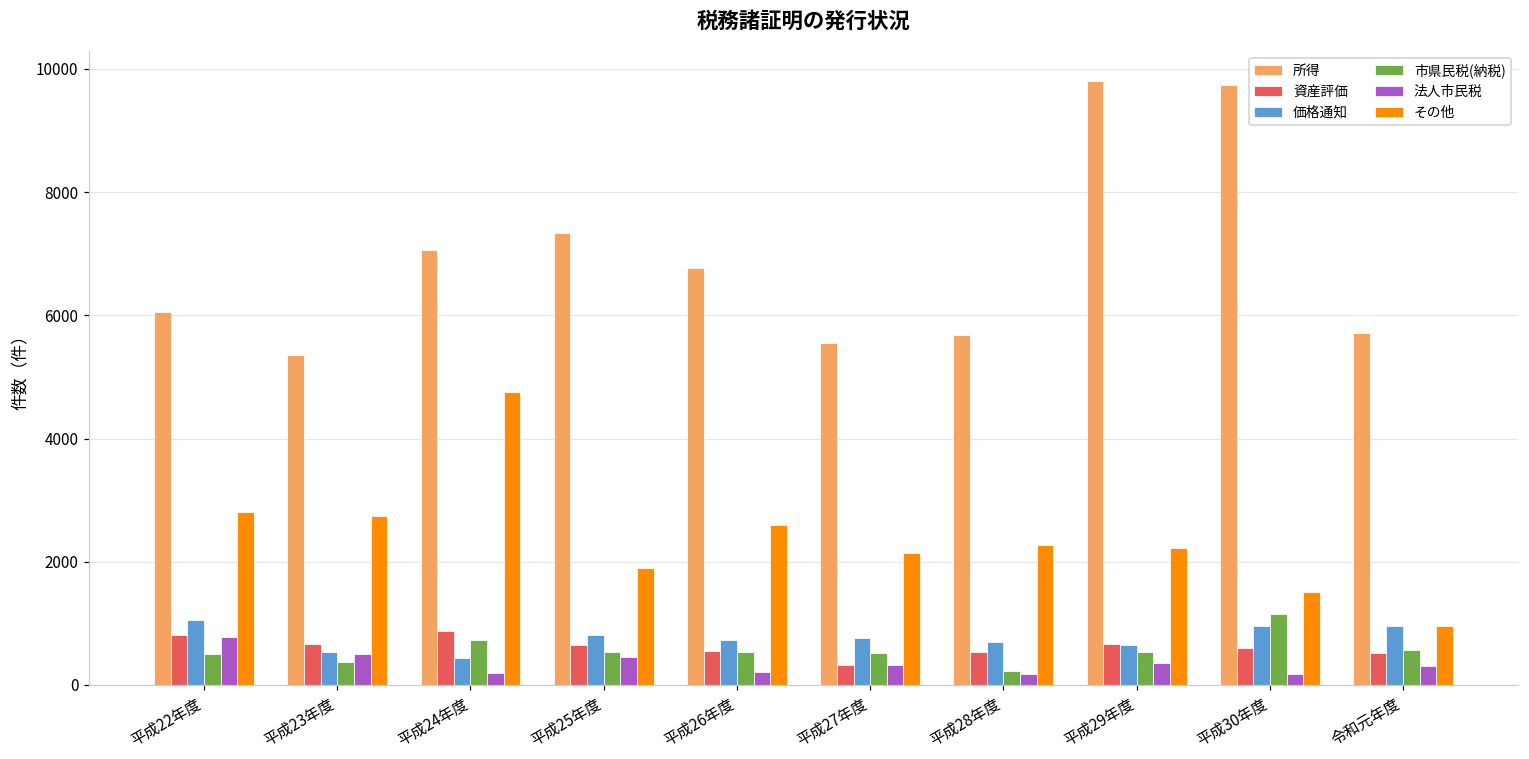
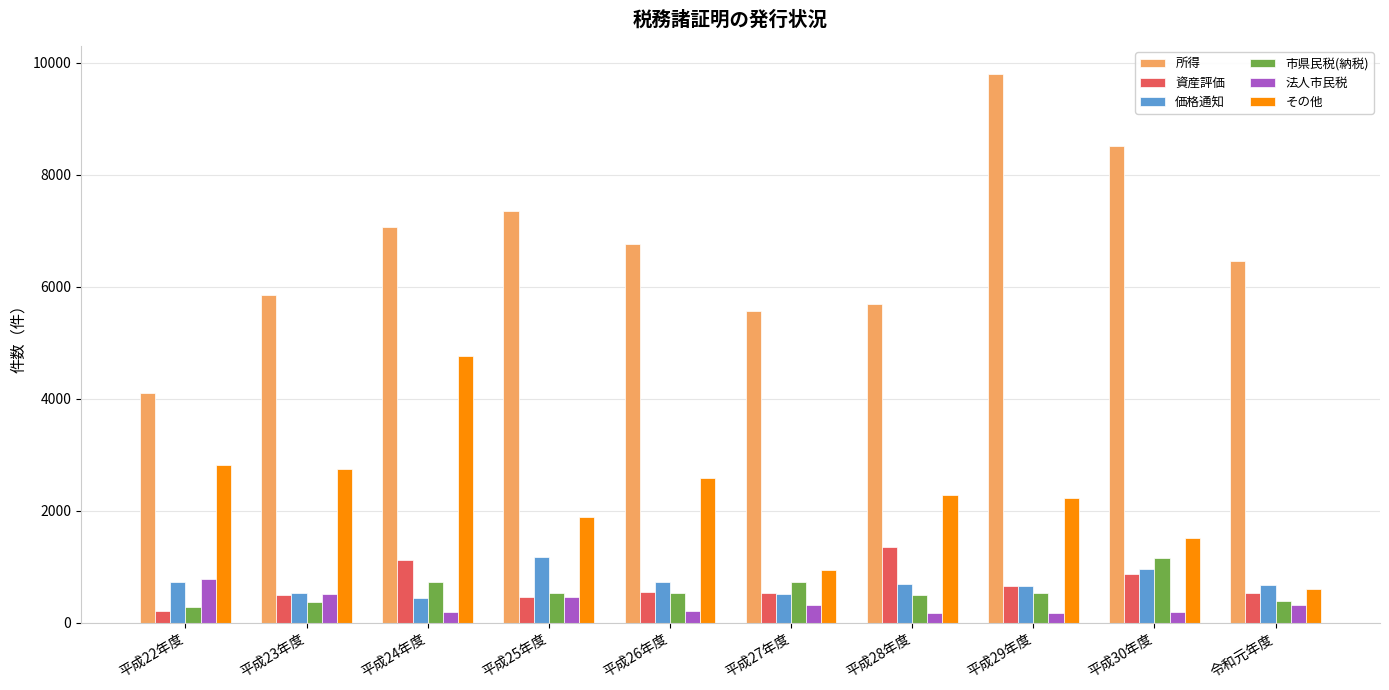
所得, 平成22年度: 6100 -> 4100
資産評価, 平成22年度: 800 -> 200
価格通知, 平成22年度: 1100 -> 700
市県民税(納税), 平成22年度: 500 -> 300
所得, 平成23年度: 5400 -> 5800
資産評価, 平成23年度: 700 -> 500
資産評価, 平成24年度: 900 -> 1100
資産評価, 平成25年度: 600 -> 500
価格通知, 平成25年度: 800 -> 1200
資産評価, 平成27年度: 300 -> 500
価格通知, 平成27年度: 800 -> 500
市県民税(納税), 平成27年度: 500 -> 700
その他, 平成27年度: 2100 -> 900
資産評価, 平成28年度: 500 -> 1400
市県民税(納税), 平成28年度: 200 -> 500
法人市民税, 平成29年度: 300 -> 200
所得, 平成30年度: 9700 -> 8500
資産評価, 平成30年度: 600 -> 900
所得, 令和元年度: 5700 -> 6500
価格通知, 令和元年度: 1000 -> 700
市県民税(納税), 令和元年度: 600 -> 400
その他, 令和元年度: 1000 -> 600
